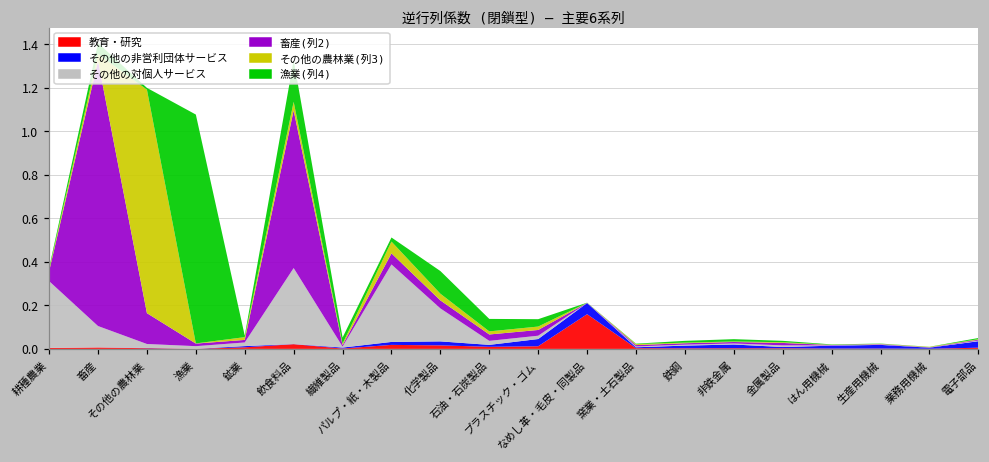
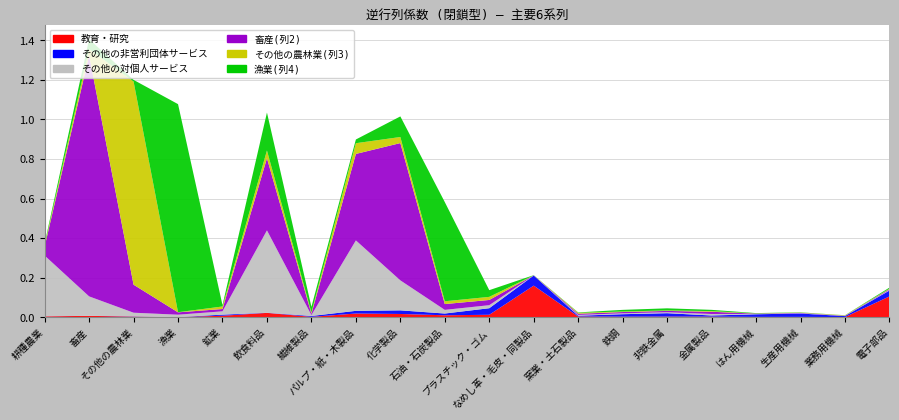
その他の対個人サービス, 飲食料品: 0.35 -> 0.42
畜産(列2), 飲食料品: 0.72 -> 0.36
畜産(列2), パルプ・紙・木製品: 0.05 -> 0.44
畜産(列2), 化学製品: 0.04 -> 0.69
漁業(列4), 石油・石炭製品: 0.06 -> 0.50
教育・研究, 電子部品: 0.01 -> 0.11
